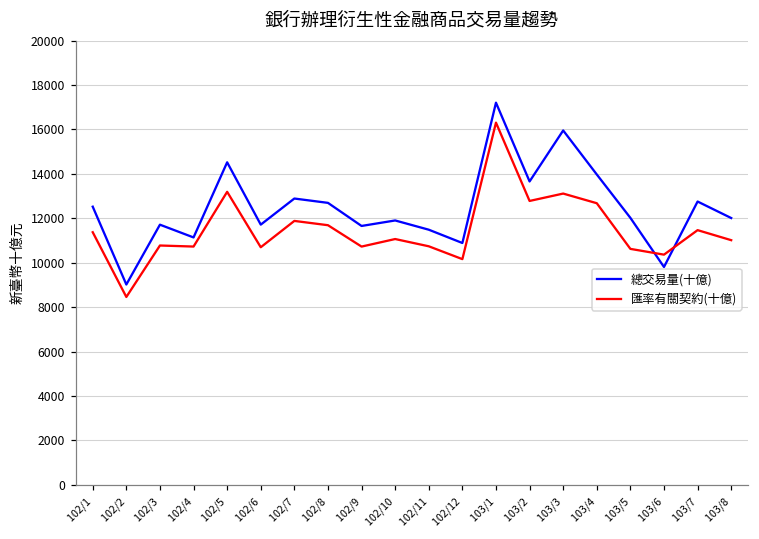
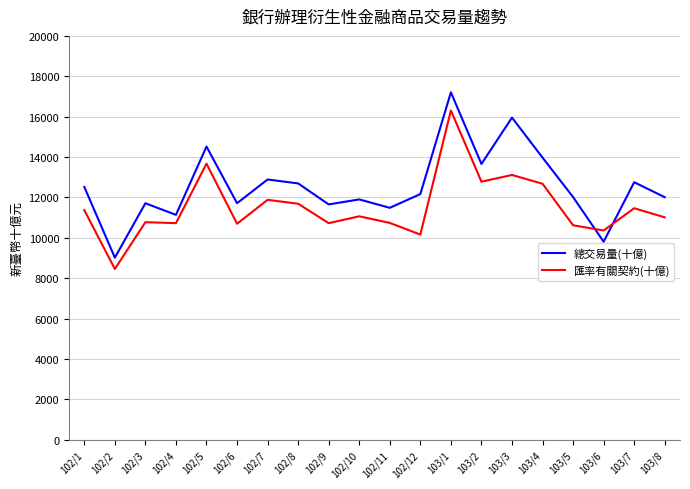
匯率有關契約(十億), 102/5: 13200 -> 13700
總交易量(十億), 102/12: 10900 -> 12200
